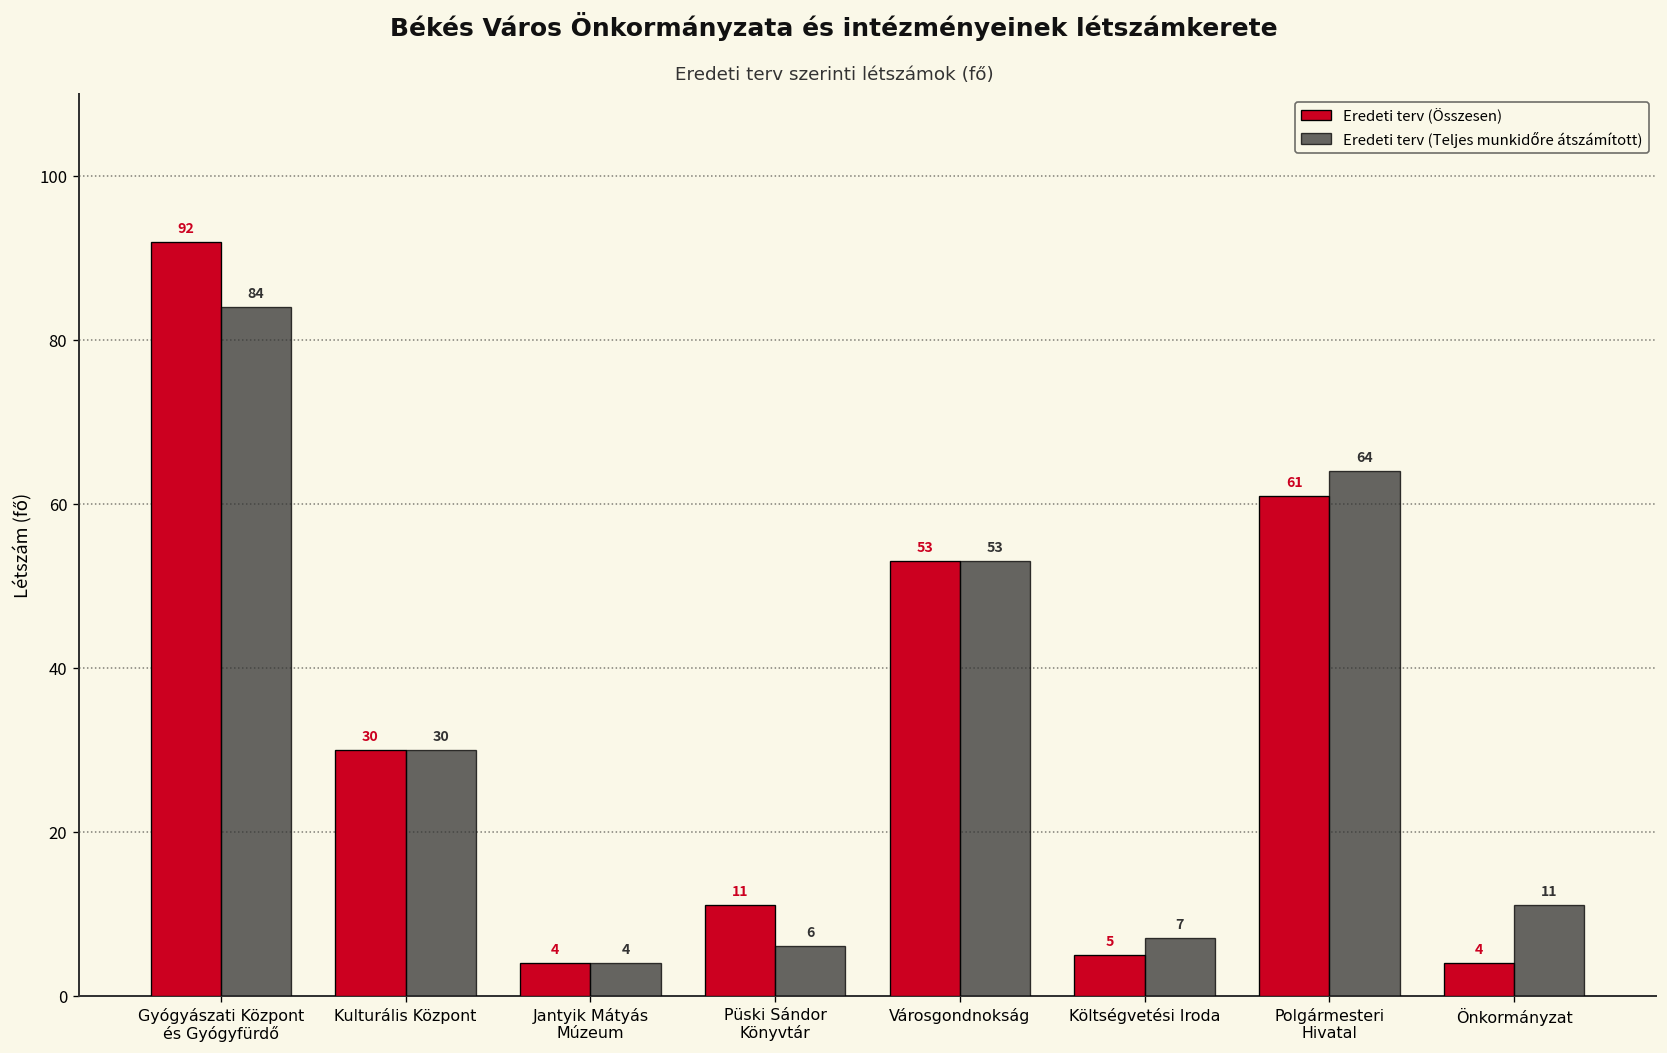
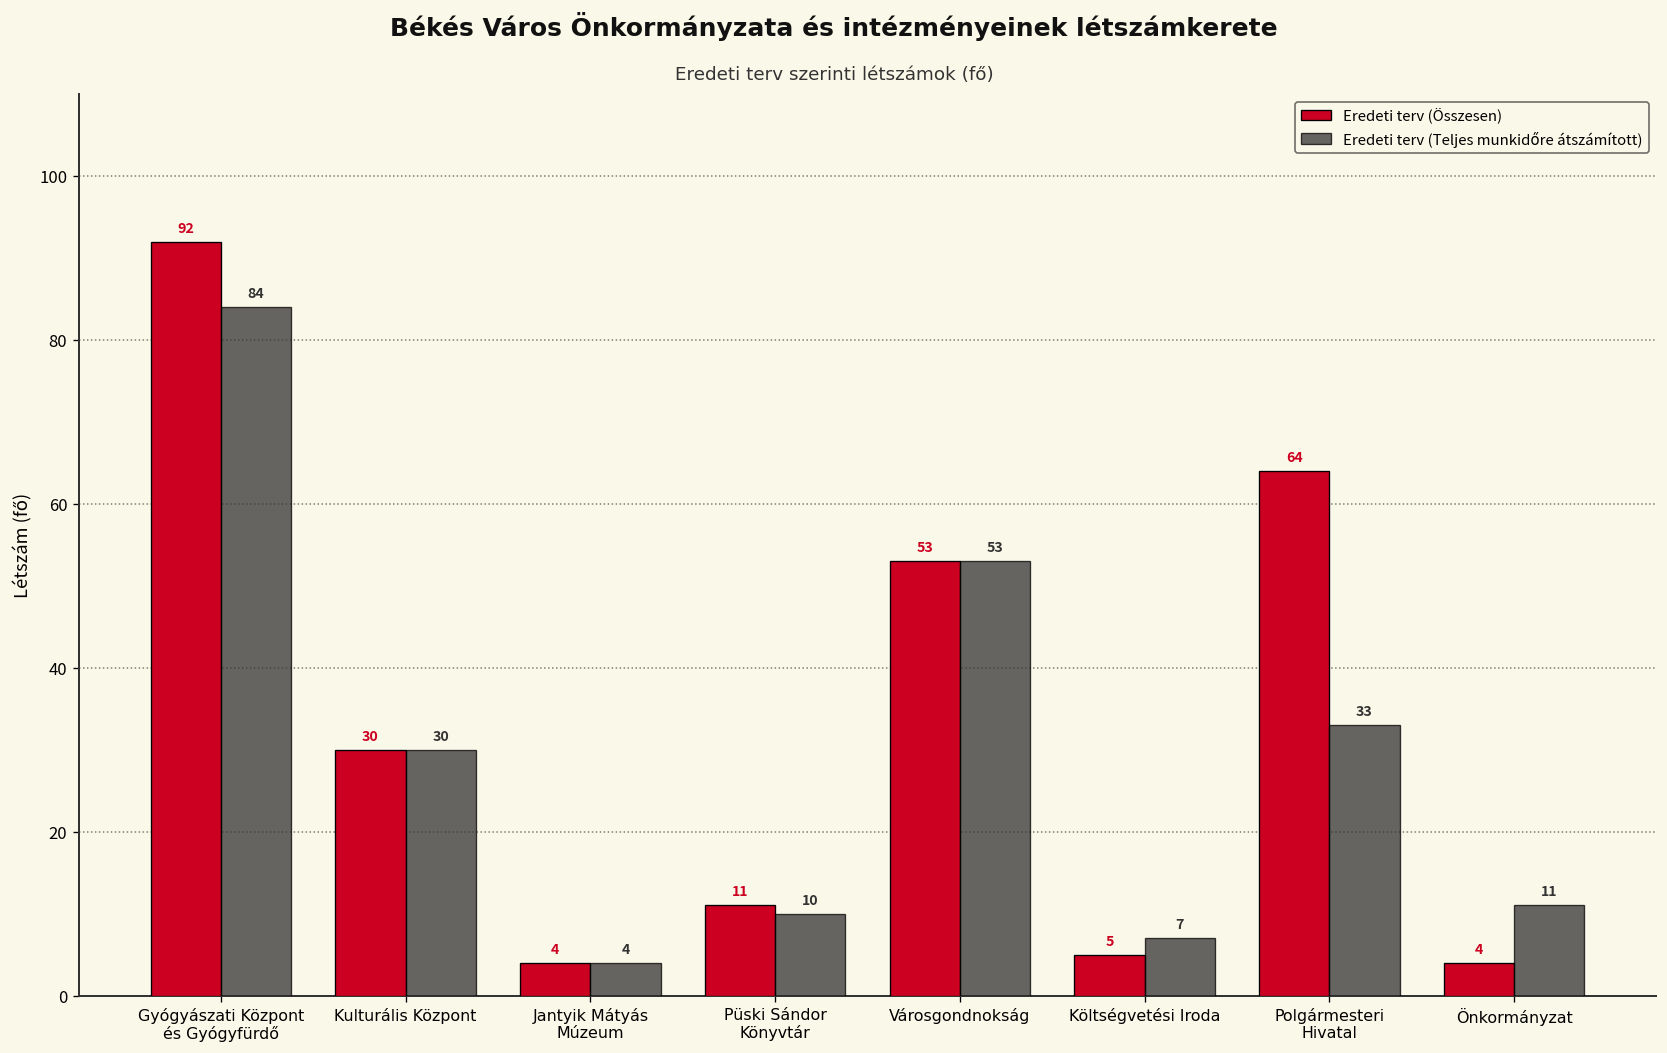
Eredeti terv (Teljes munkidőre átszámított), Püski Sándor Könyvtár: 6 -> 10
Eredeti terv (Összesen), Polgármesteri Hivatal: 61 -> 64
Eredeti terv (Teljes munkidőre átszámított), Polgármesteri Hivatal: 64 -> 33
